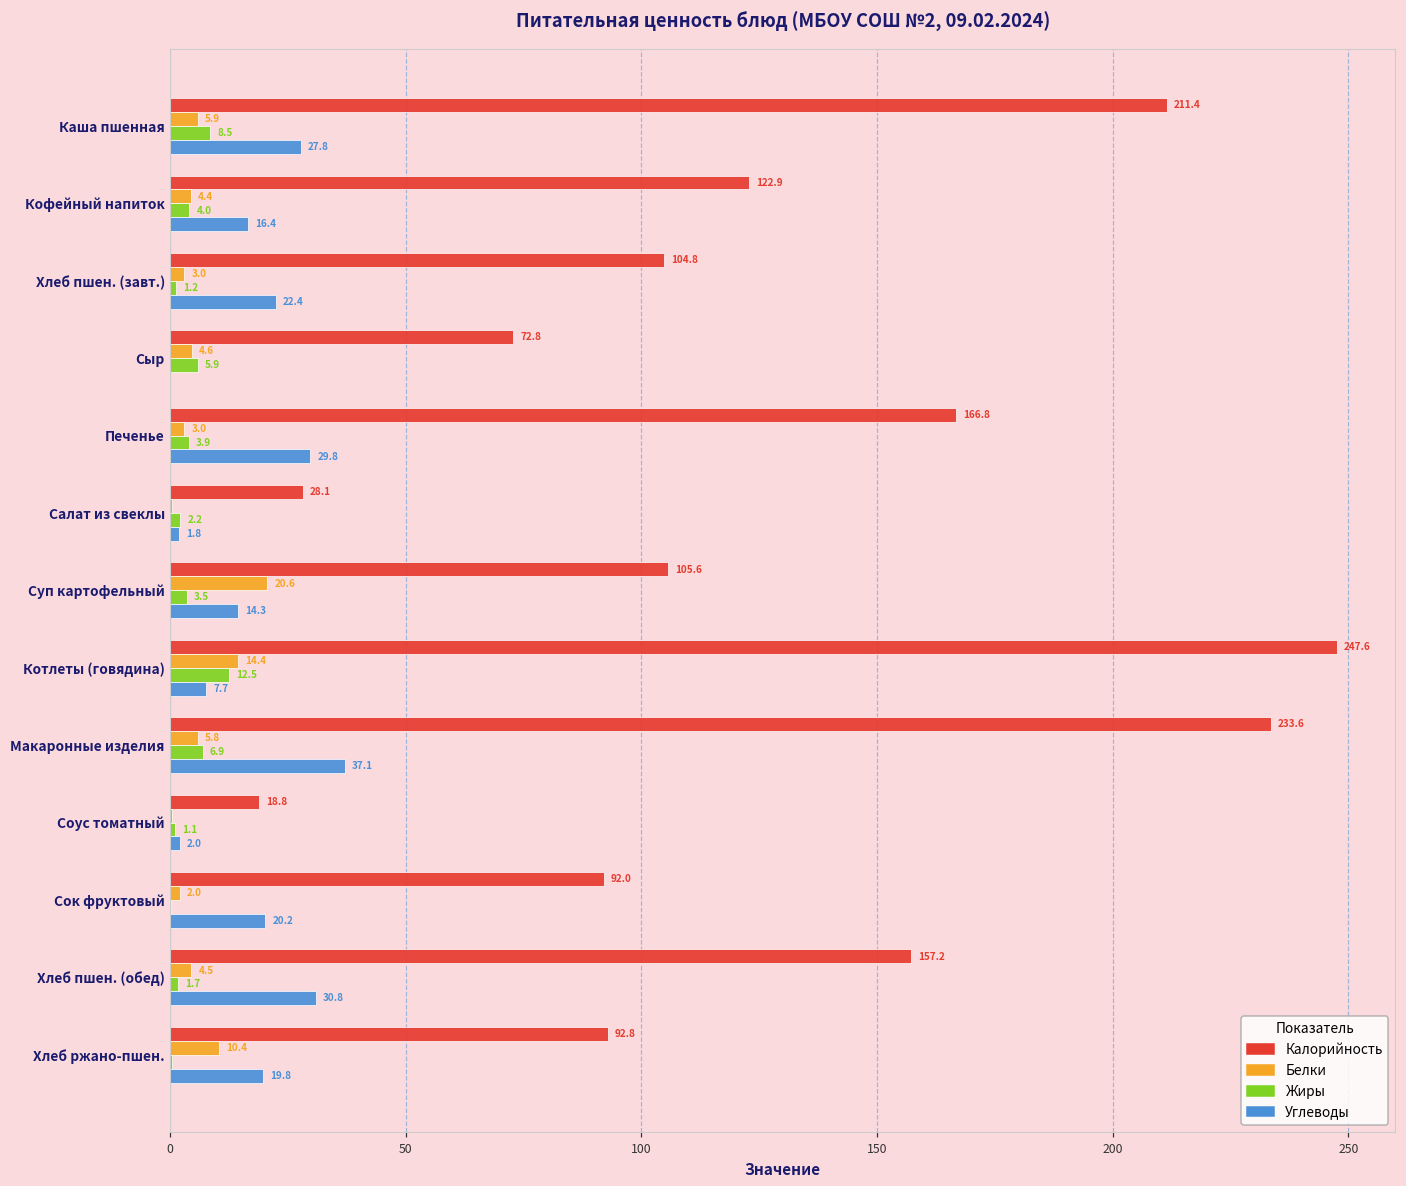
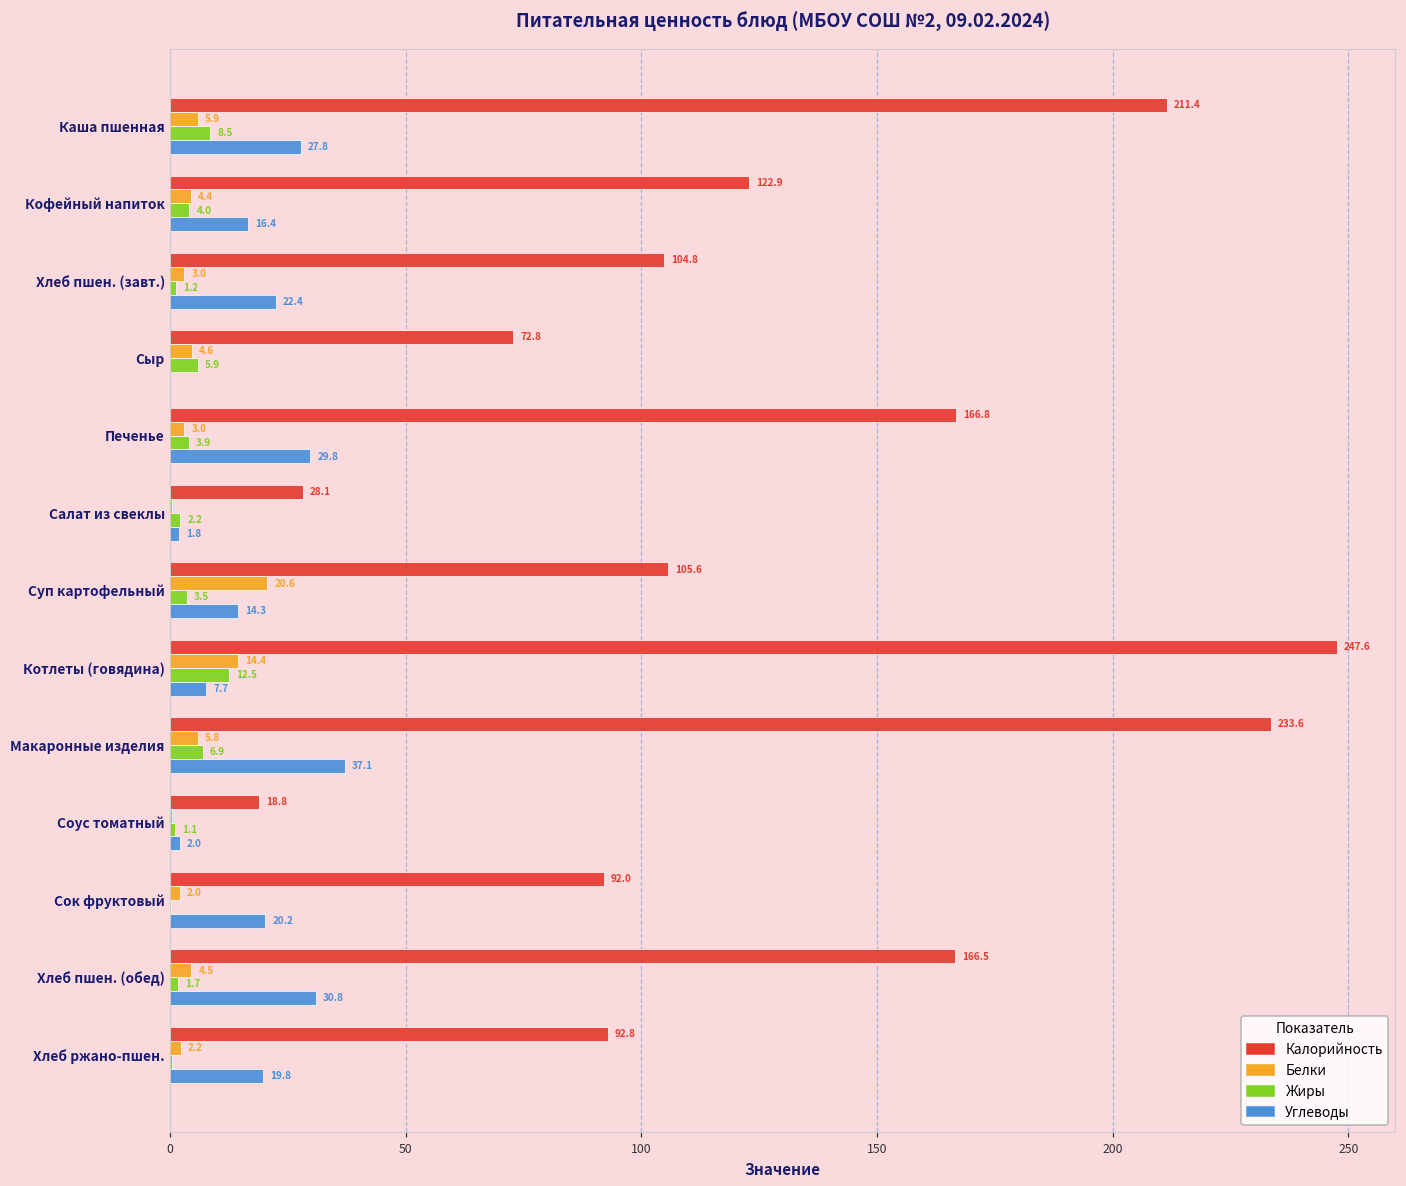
Калорийность, Хлеб пшен. (обед): 157.2 -> 166.5
Белки, Хлеб ржано-пшен.: 10.4 -> 2.2
